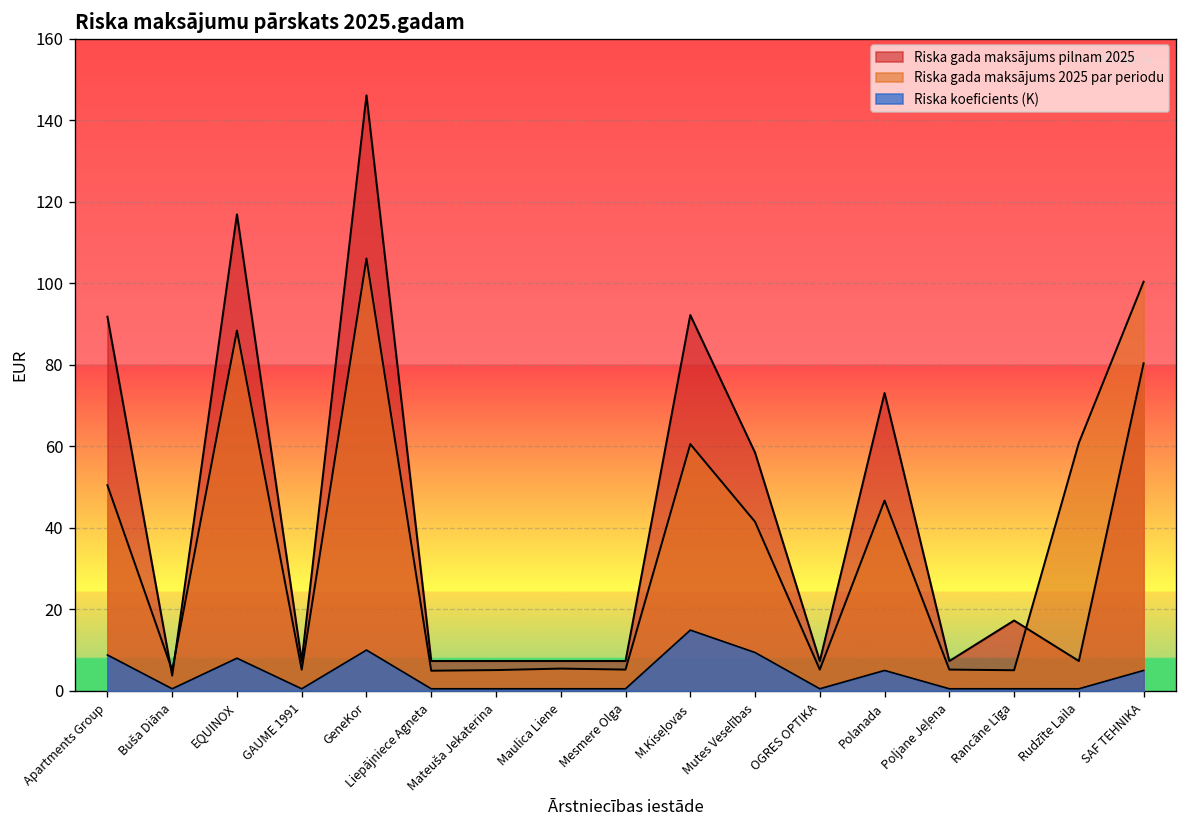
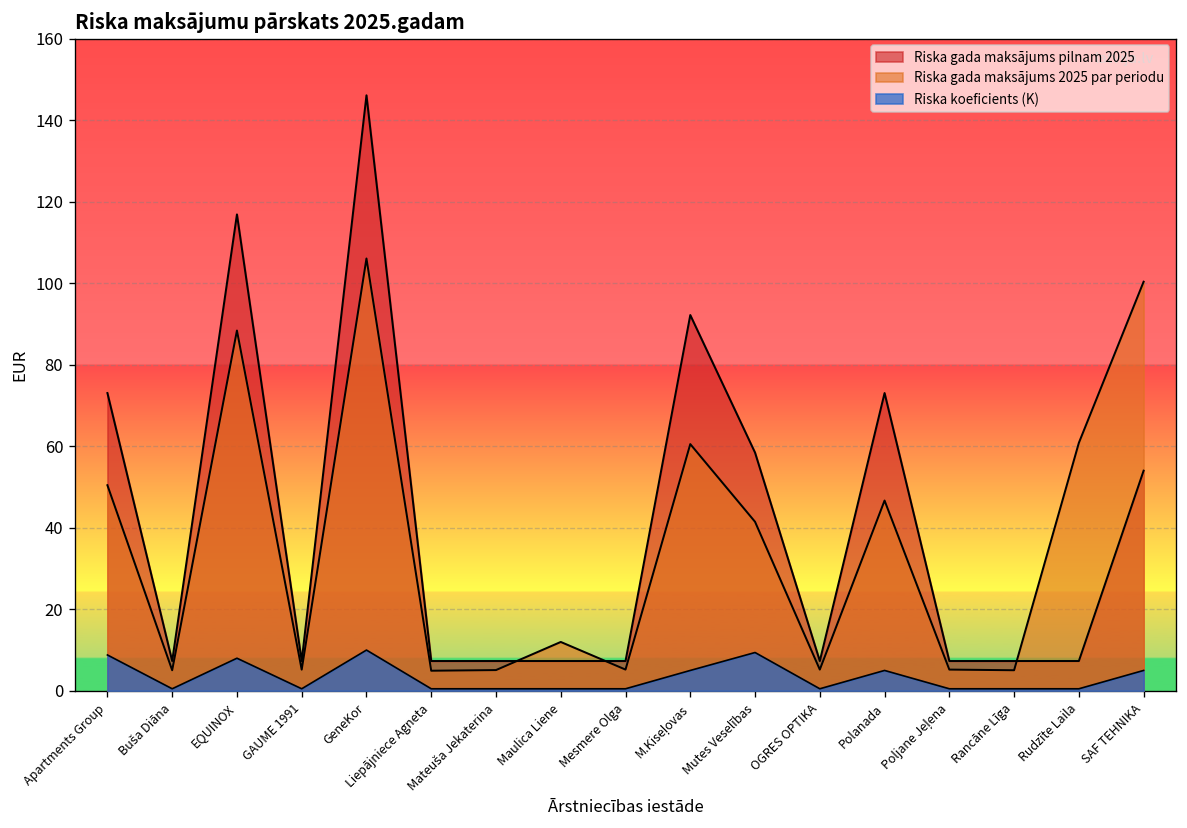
Riska gada maksājums pilnam 2025, Apartments Group: 92 -> 73
Riska gada maksājums pilnam 2025, Buša Diāna: 4 -> 7
Riska gada maksājums 2025 par periodu, Maulica Liene: 5 -> 12
Riska koeficients (K), M.Kiseļovas: 15 -> 5
Riska gada maksājums pilnam 2025, Rancāne Līga: 17 -> 7
Riska gada maksājums pilnam 2025, SAF TEHNIKA: 80 -> 54
